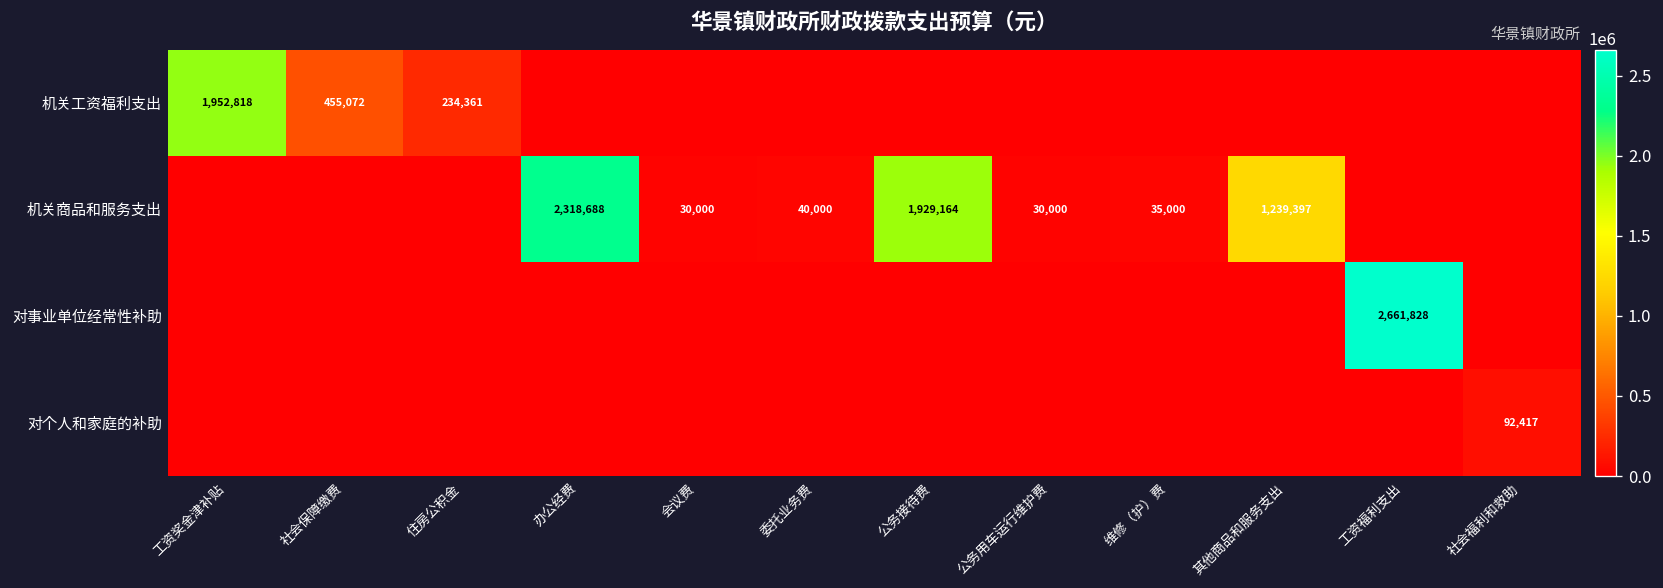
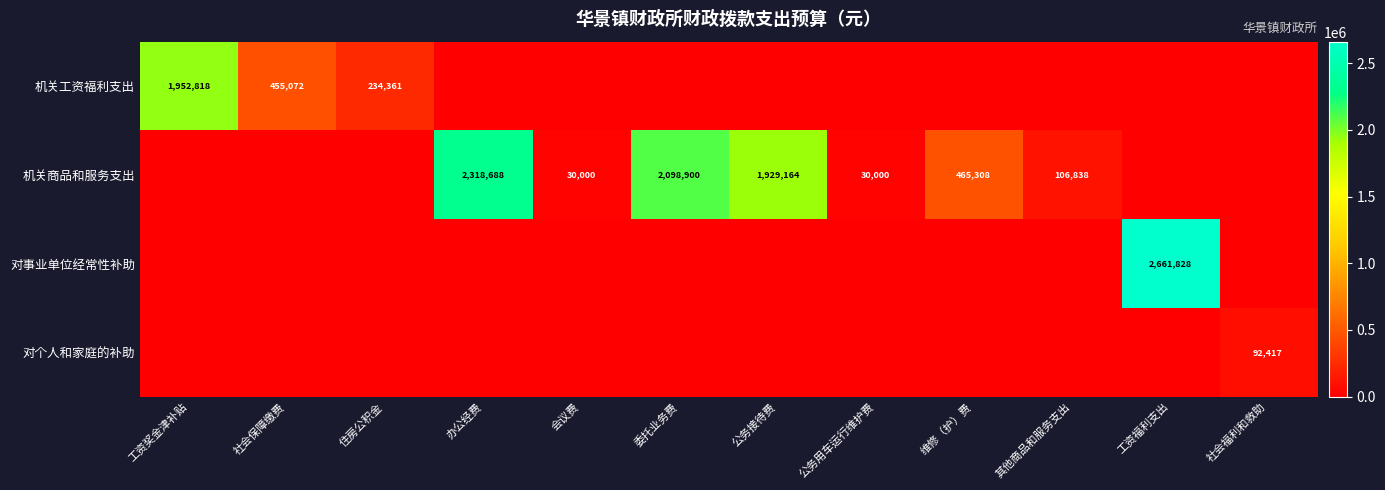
机关商品和服务支出, 委托业务费: 40,000 -> 2,098,900
机关商品和服务支出, 维修（护）费: 35,000 -> 465,308
机关商品和服务支出, 其他商品和服务支出: 1,239,397 -> 106,838
